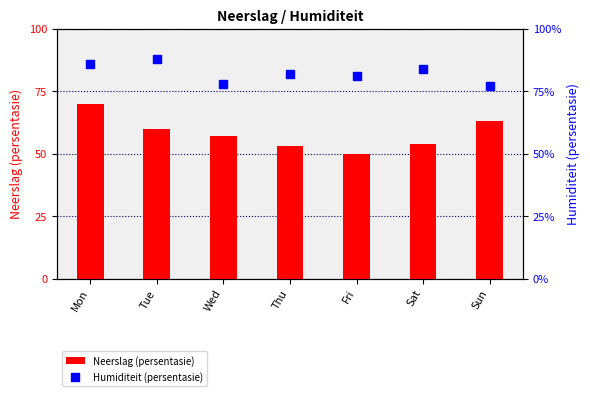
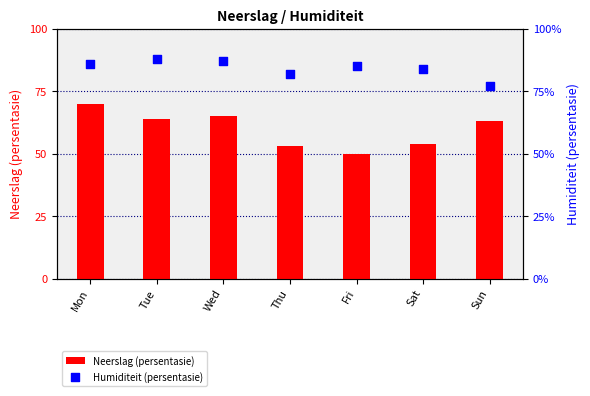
Neerslag (persentasie), Tue: 60 -> 64
Neerslag (persentasie), Wed: 57 -> 65
Humiditeit (persentasie), Wed: 78% -> 87%
Humiditeit (persentasie), Fri: 81% -> 85%
